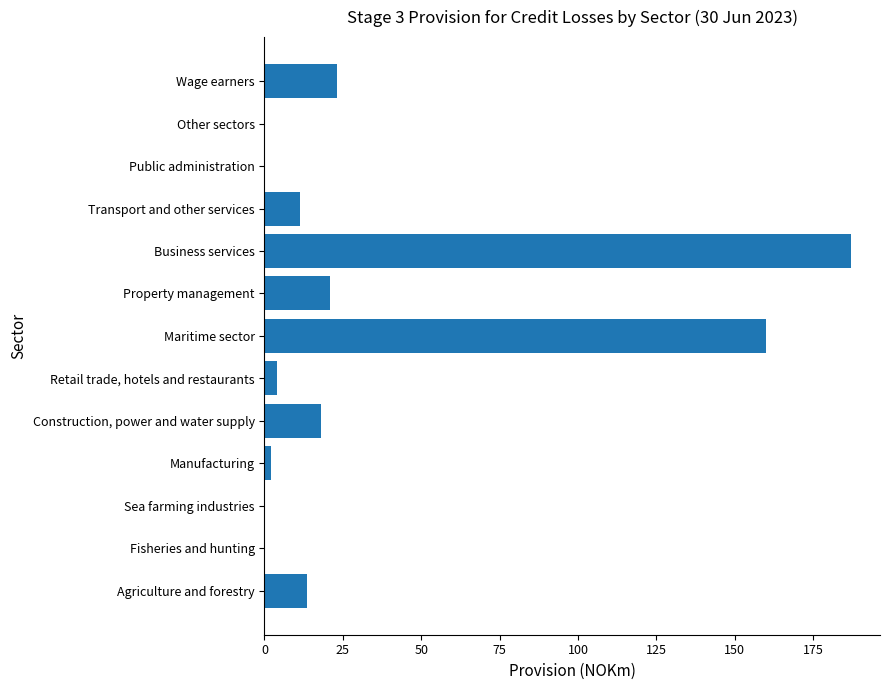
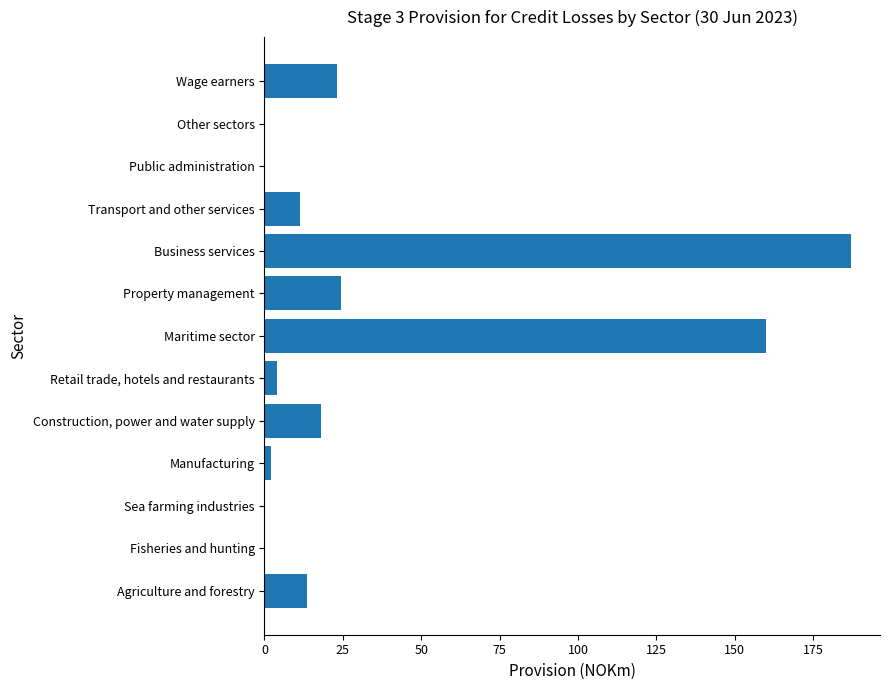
Property management: 21 -> 25
